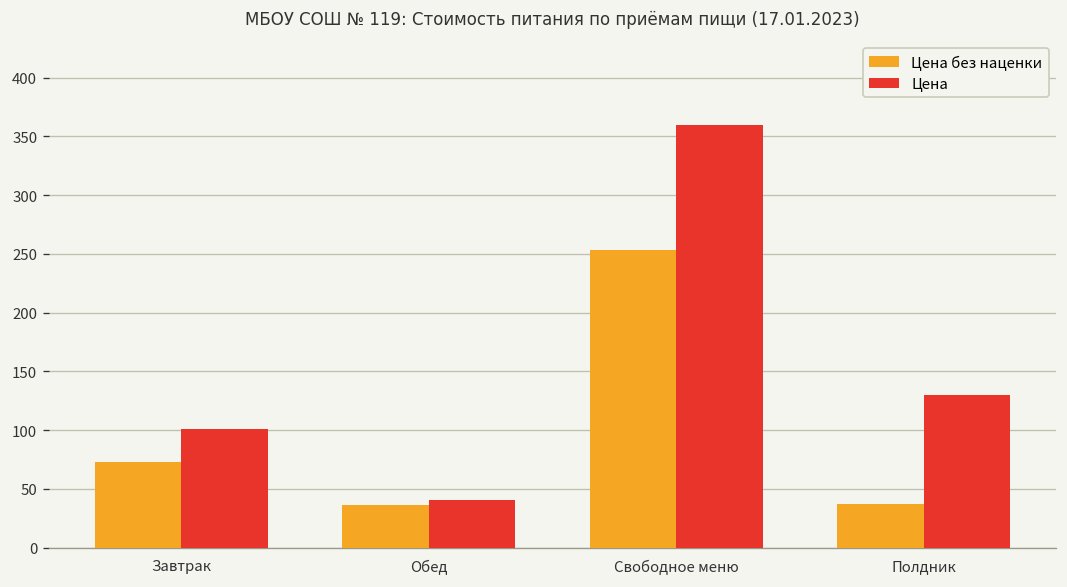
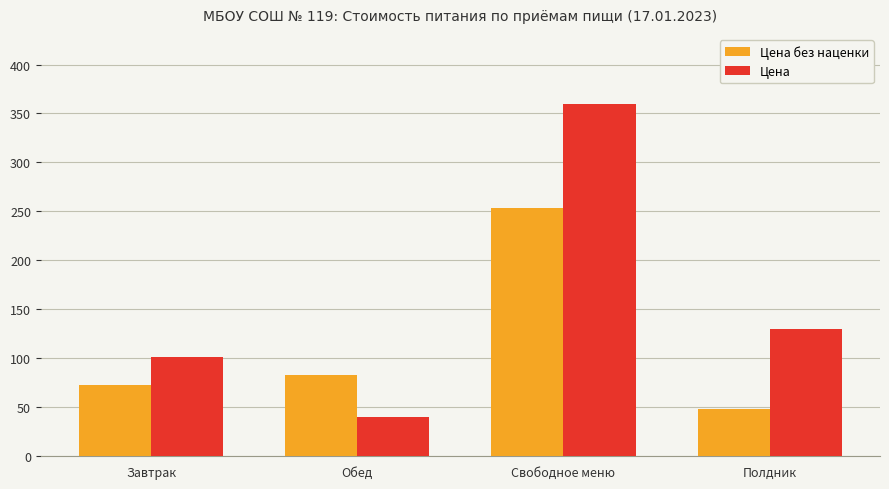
Цена без наценки, Обед: 40 -> 80
Цена без наценки, Полдник: 40 -> 50
